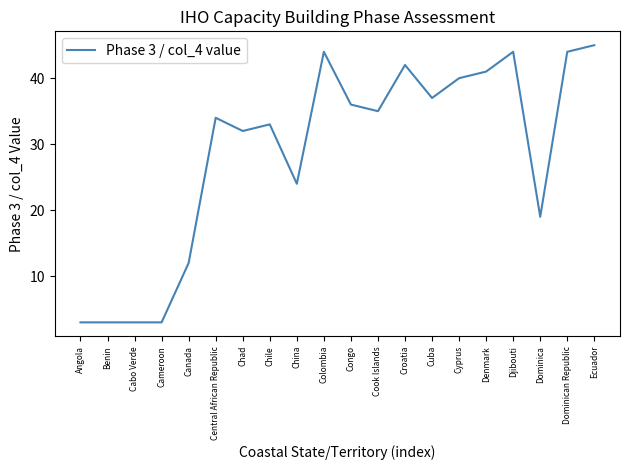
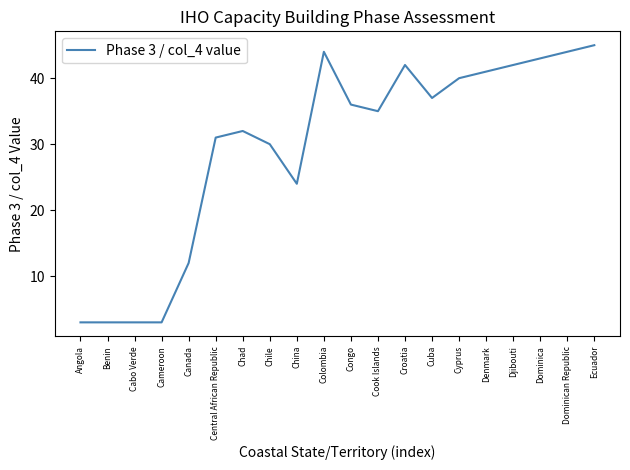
Central African Republic: 34 -> 31
Chile: 33 -> 30
Djibouti: 44 -> 42
Dominica: 19 -> 43
